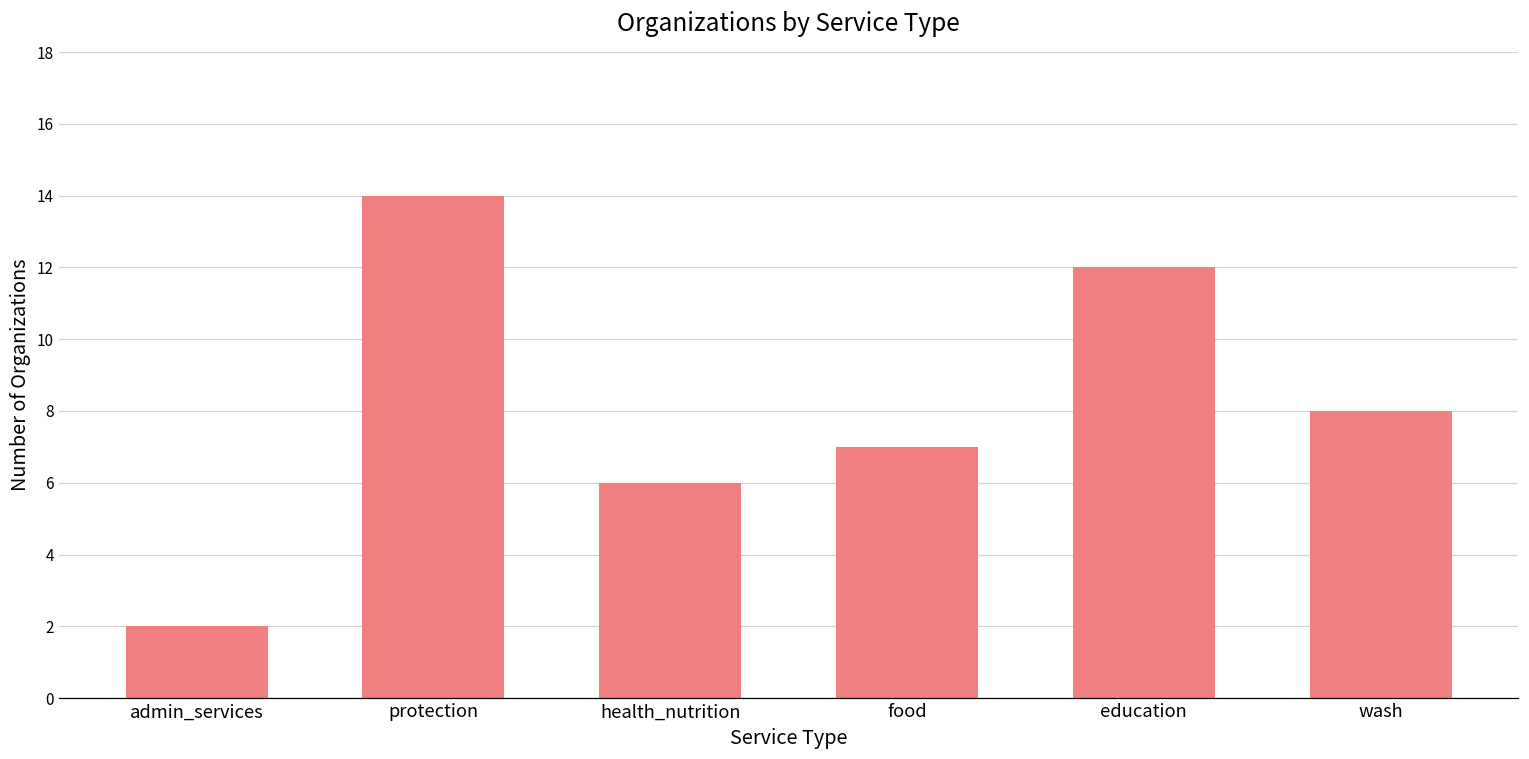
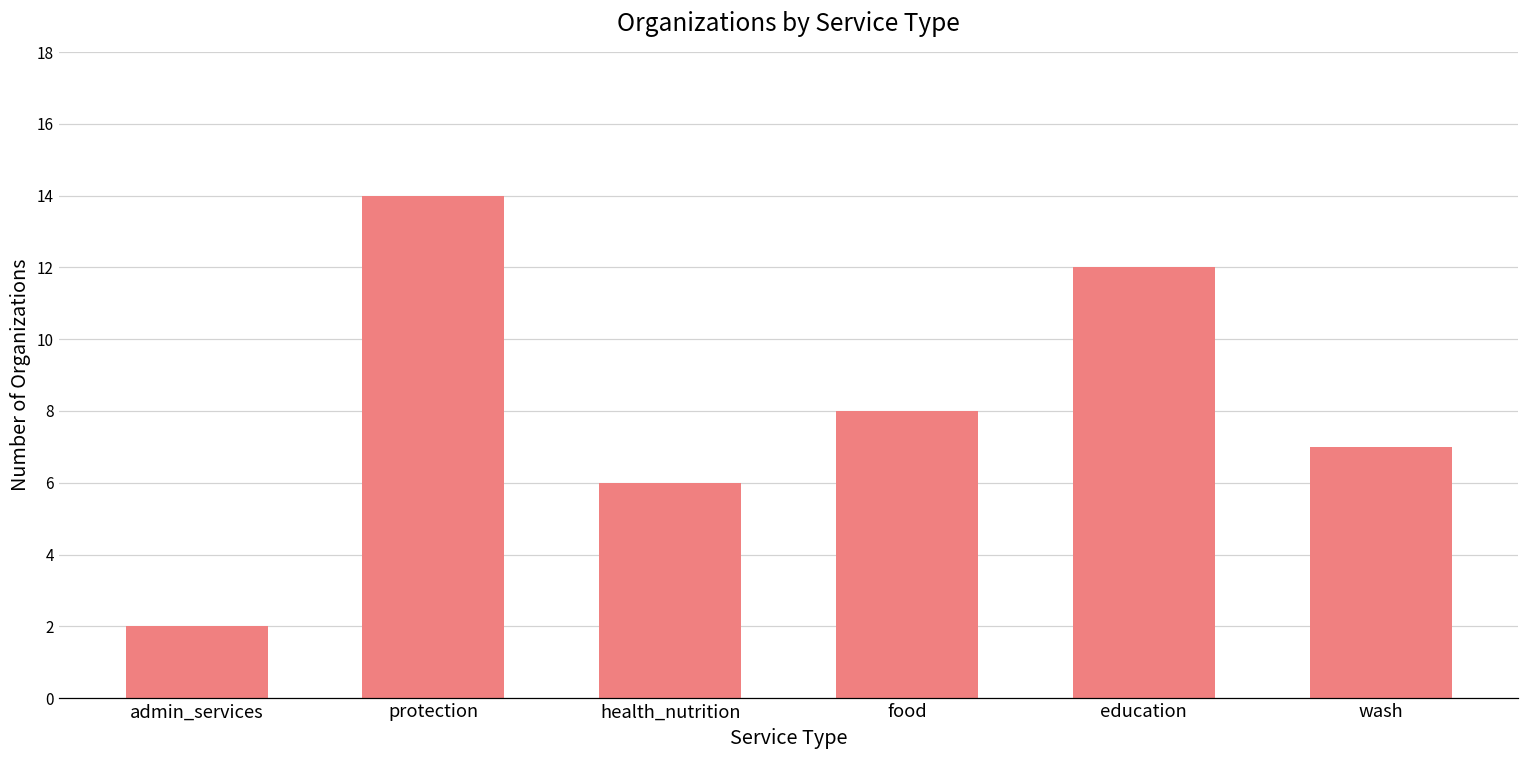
food: 7 -> 8
wash: 8 -> 7
